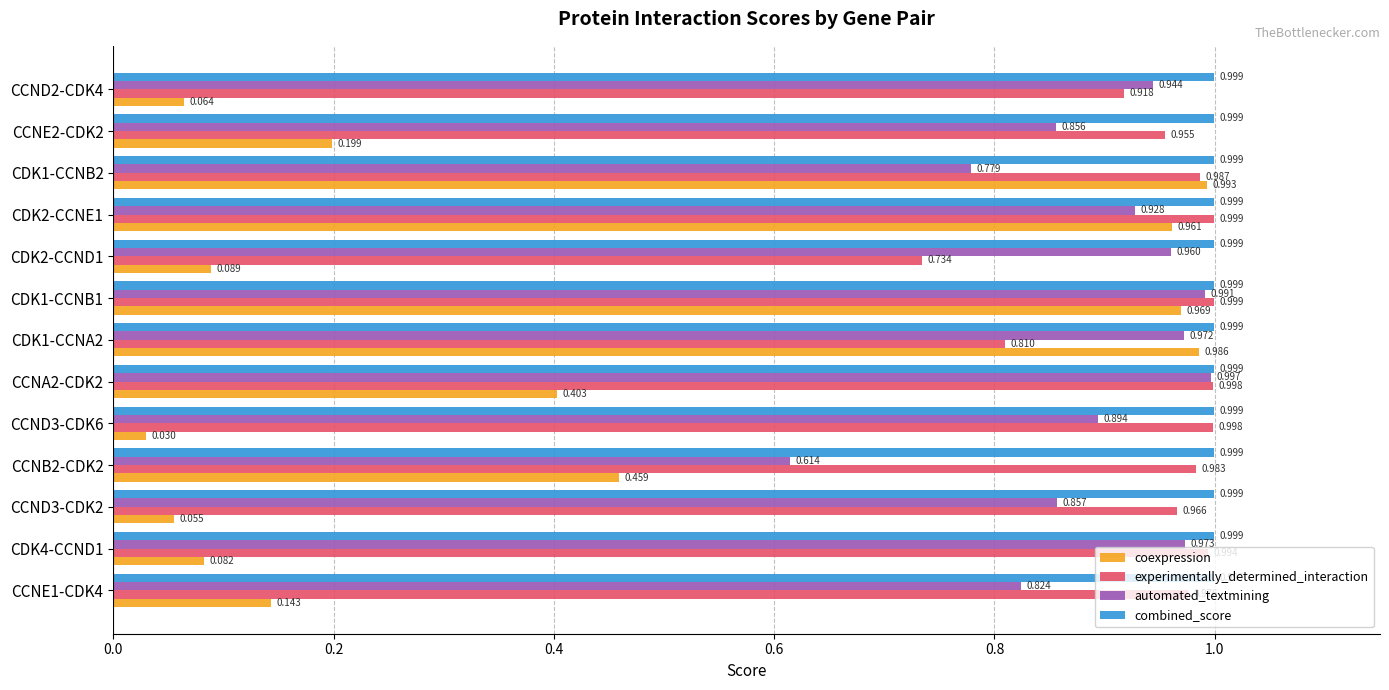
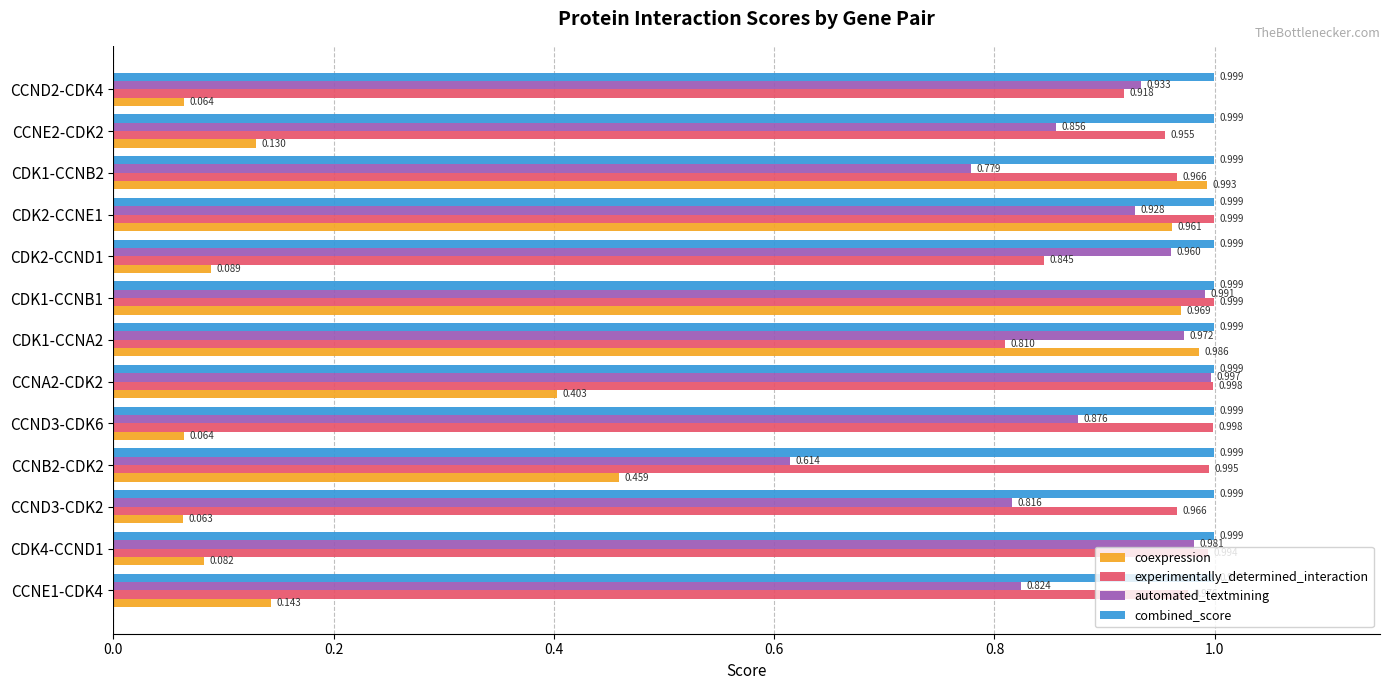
automated_textmining, CCND2-CDK4: 0.944 -> 0.933
coexpression, CCNE2-CDK2: 0.199 -> 0.130
experimentally_determined_interaction, CDK1-CCNB2: 0.987 -> 0.966
experimentally_determined_interaction, CDK2-CCND1: 0.734 -> 0.845
automated_textmining, CCND3-CDK6: 0.894 -> 0.876
coexpression, CCND3-CDK6: 0.030 -> 0.064
experimentally_determined_interaction, CCNB2-CDK2: 0.983 -> 0.995
automated_textmining, CCND3-CDK2: 0.857 -> 0.816
coexpression, CCND3-CDK2: 0.055 -> 0.063
automated_textmining, CDK4-CCND1: 0.973 -> 0.981
